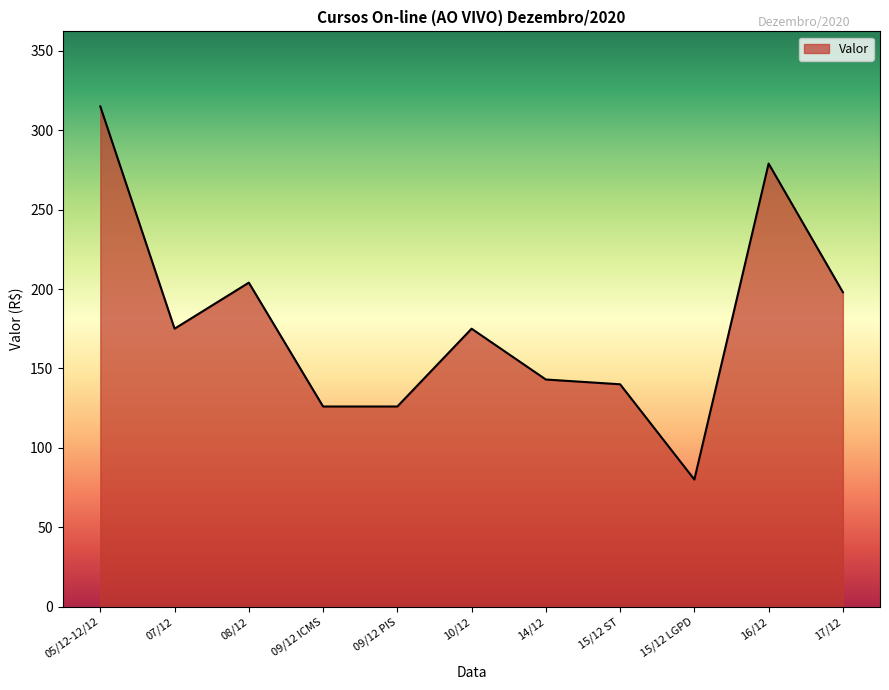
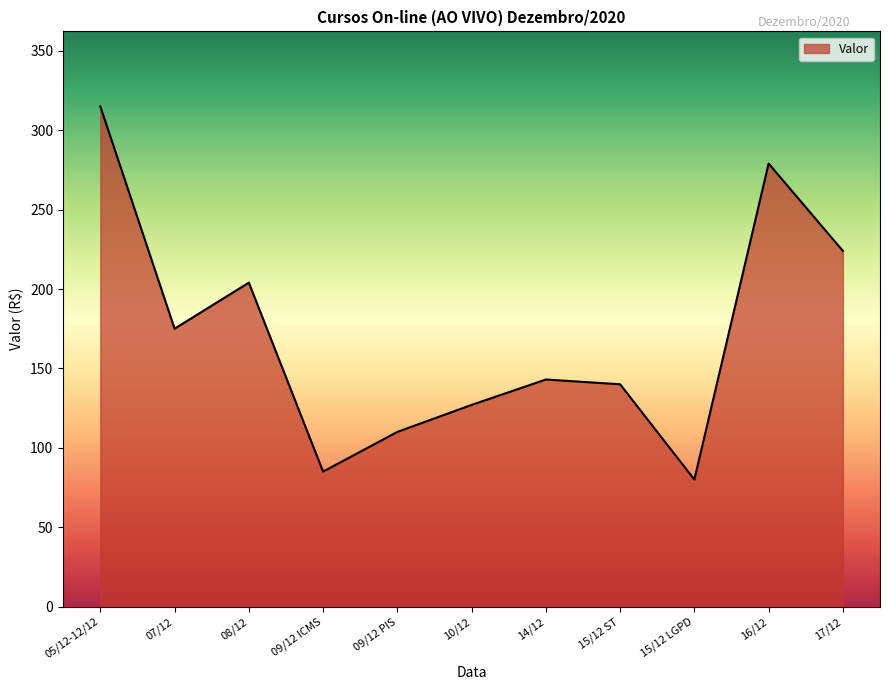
09/12 ICMS: 126 -> 85
09/12 PIS: 126 -> 110
10/12: 175 -> 127
17/12: 198 -> 224
